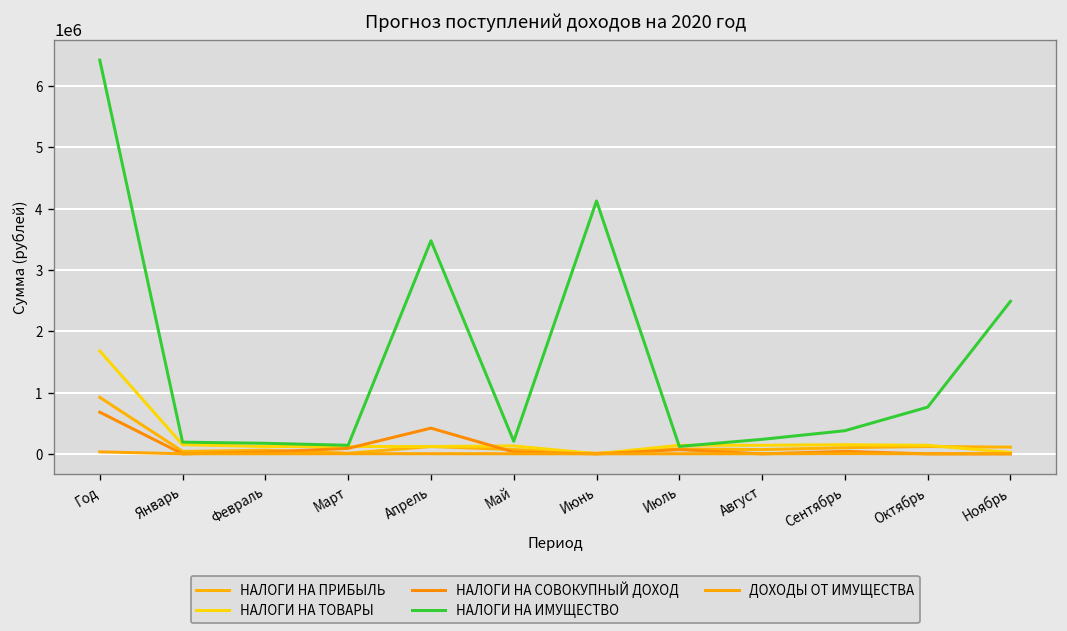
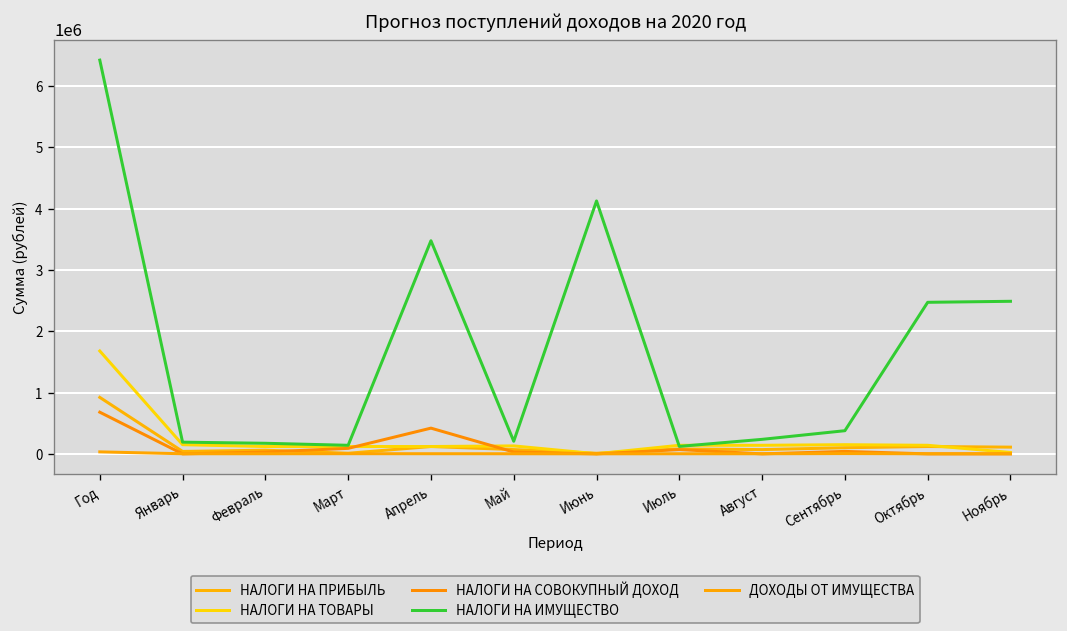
НАЛОГИ НА ИМУЩЕСТВО, Октябрь: 800000 -> 2500000
